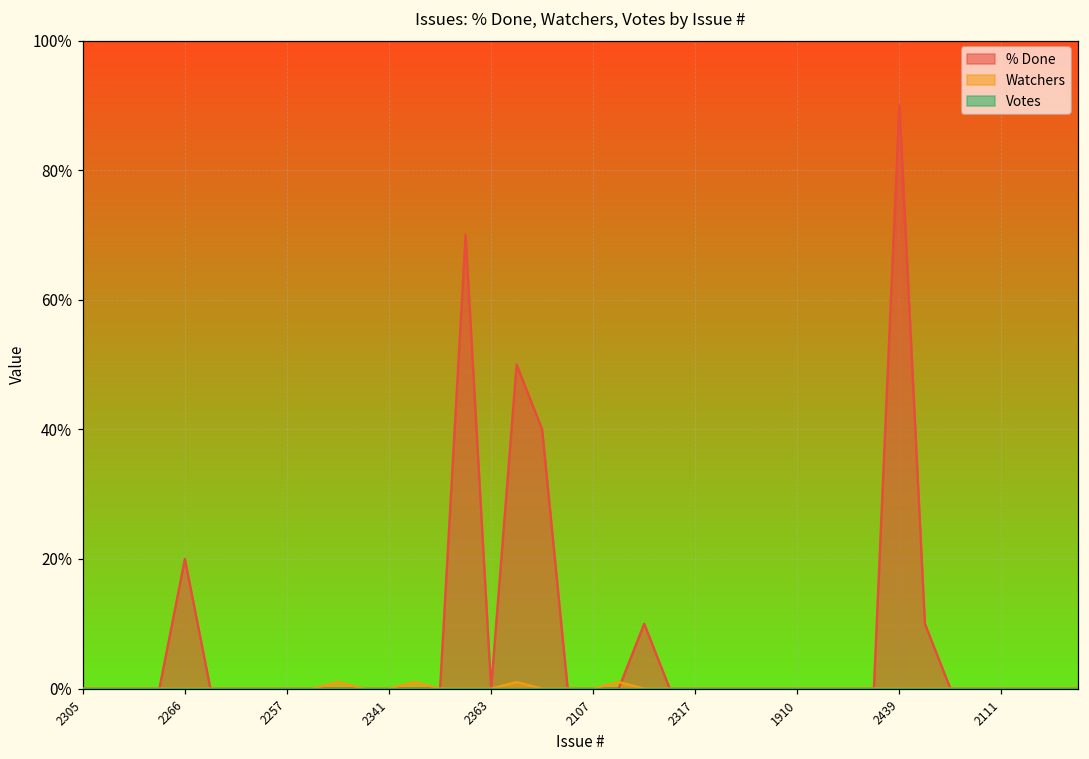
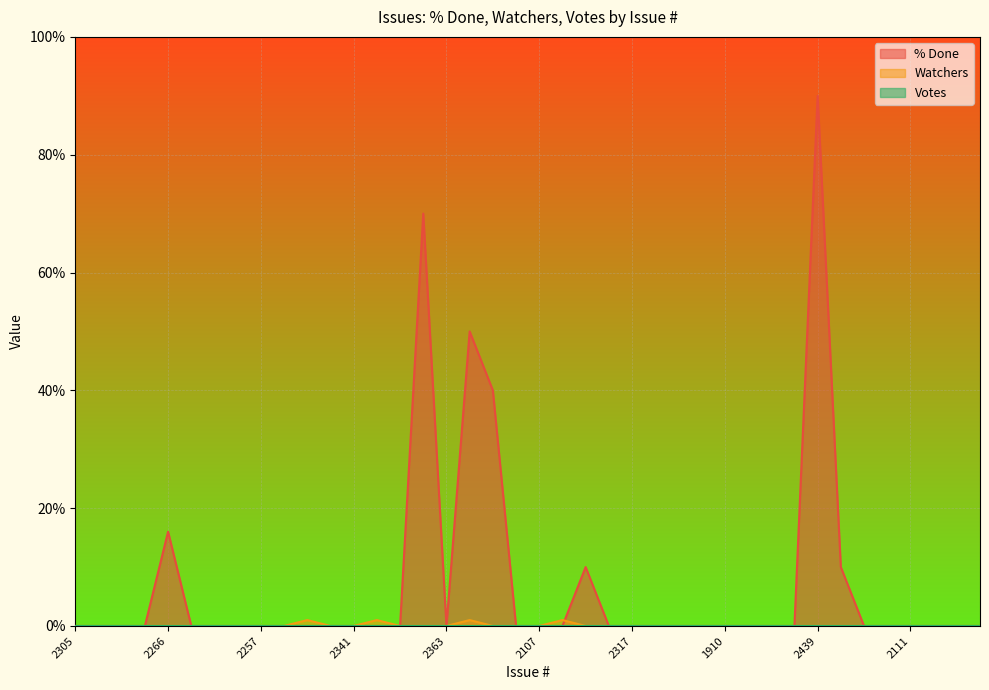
% Done, 2266: 20% -> 16%
